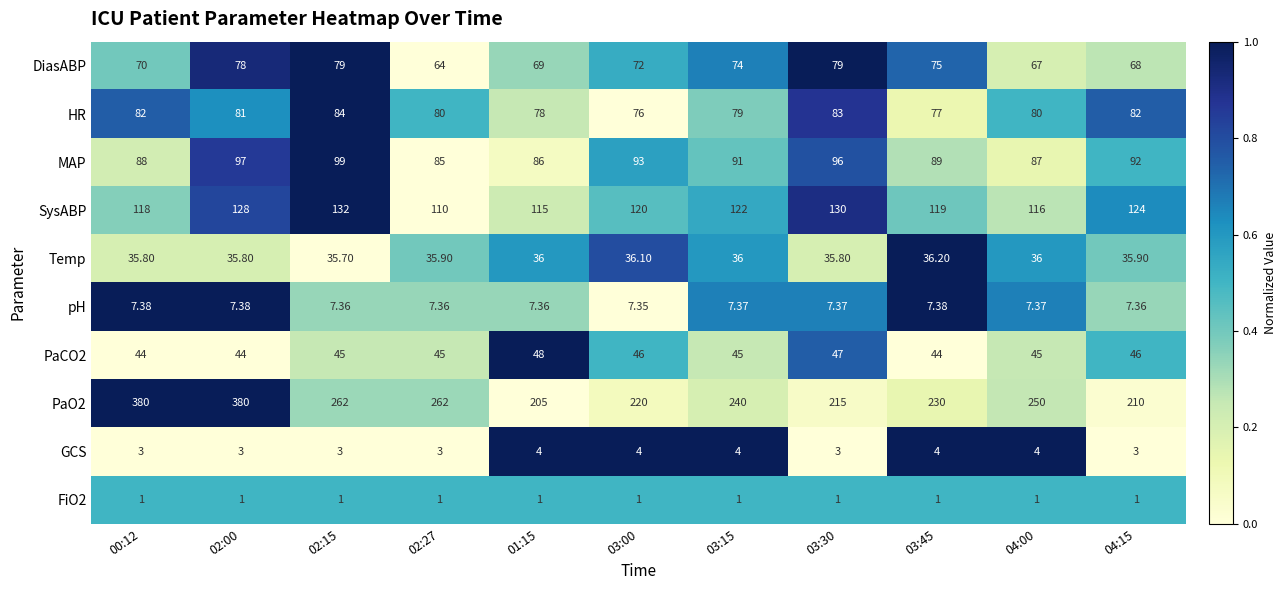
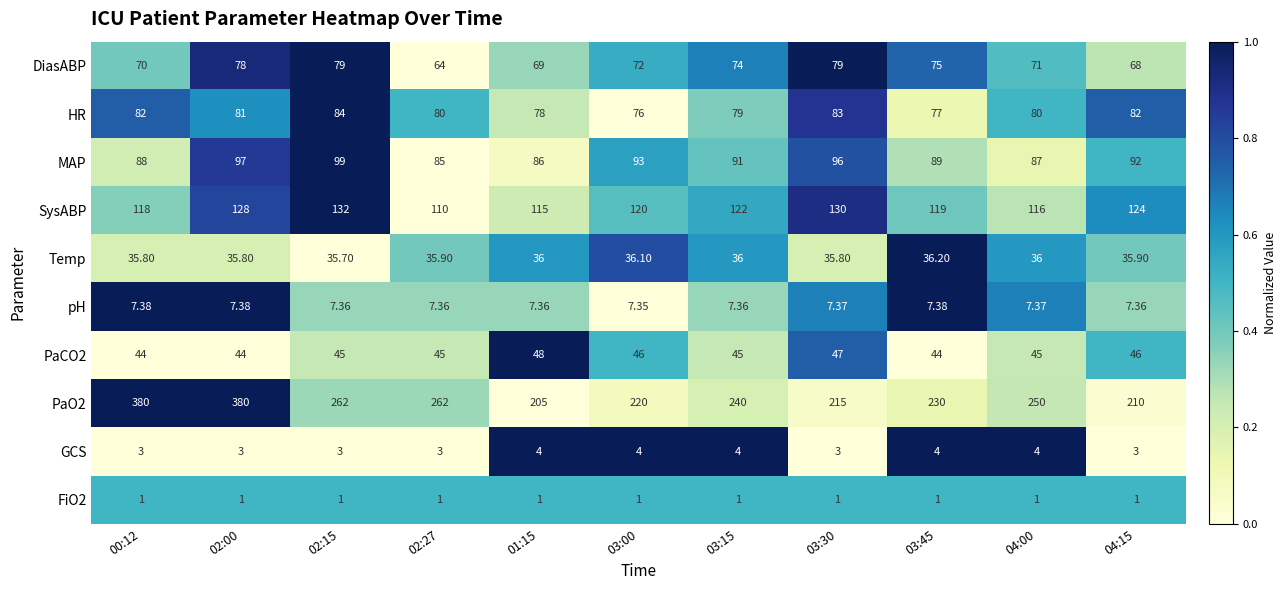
DiasABP, 04:00: 67 -> 71
pH, 03:15: 7.37 -> 7.36
